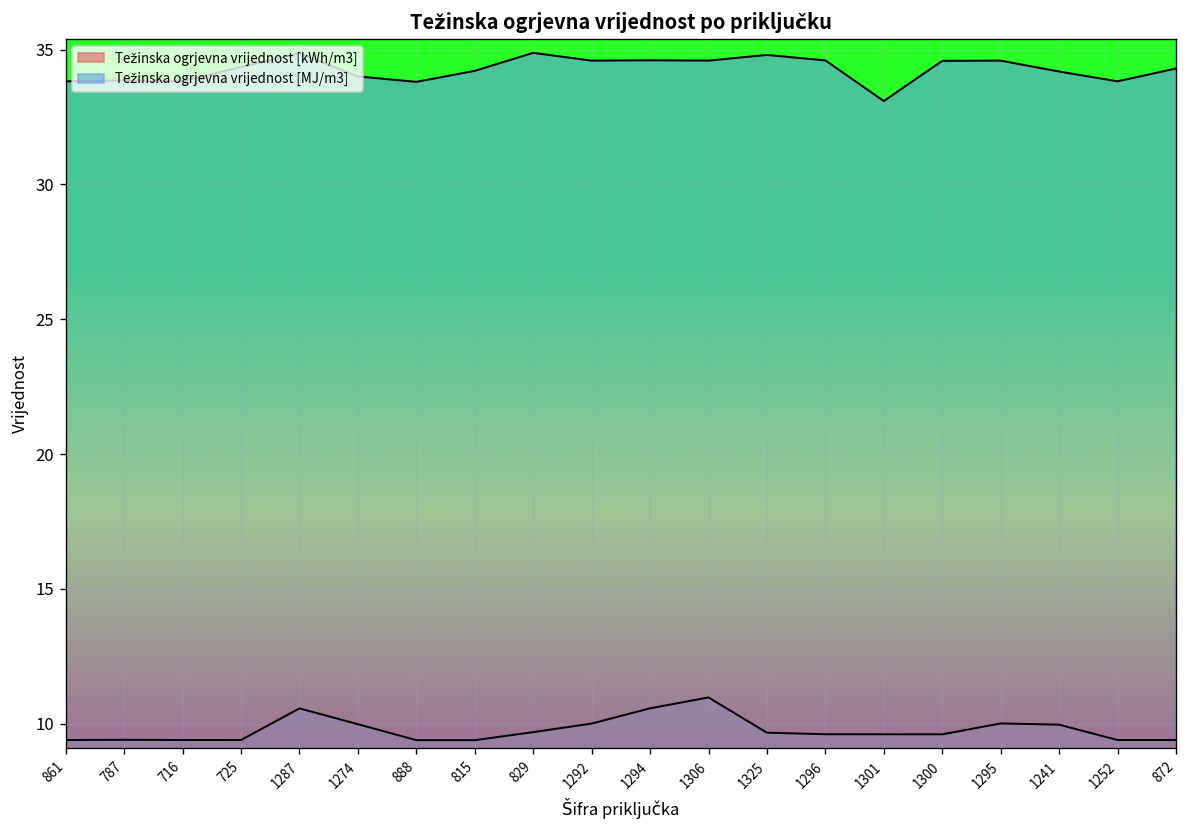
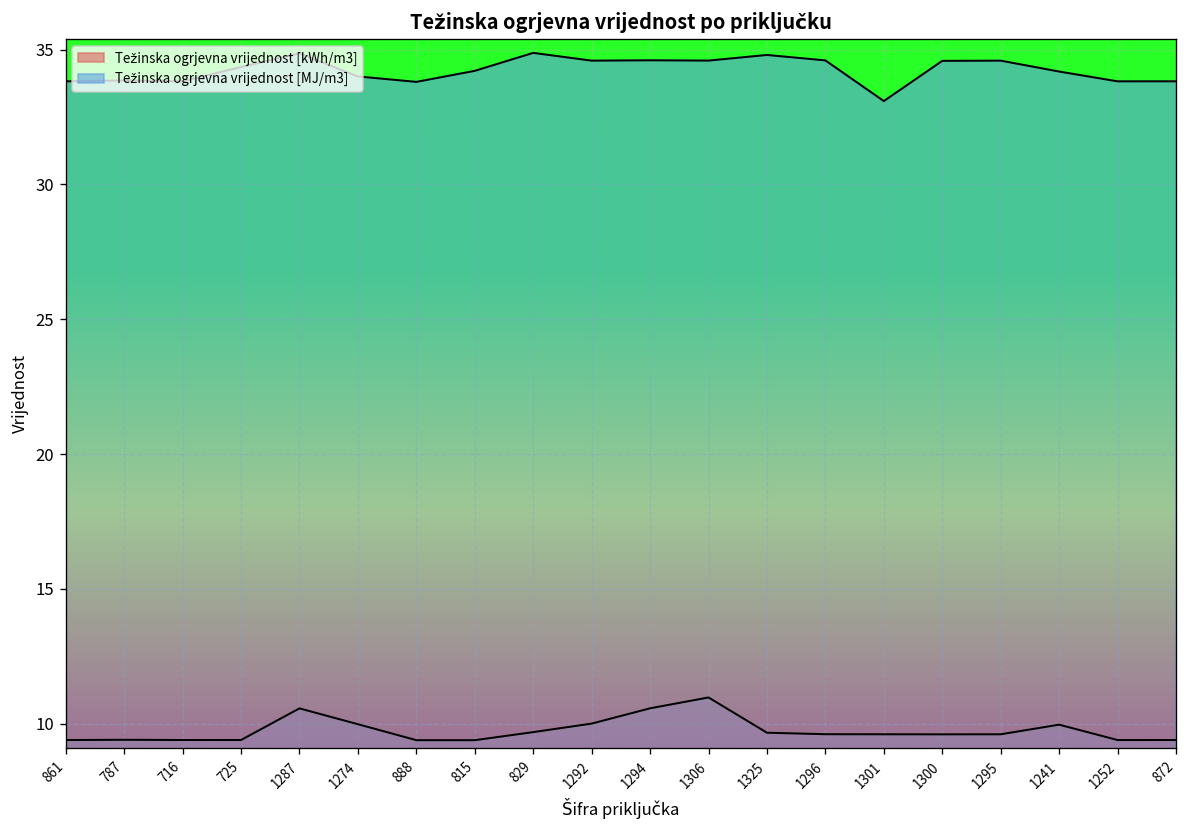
Težinska ogrjevna vrijednost [kWh/m3], 1295: 10.0 -> 9.6
Težinska ogrjevna vrijednost [MJ/m3], 872: 34.3 -> 33.8
